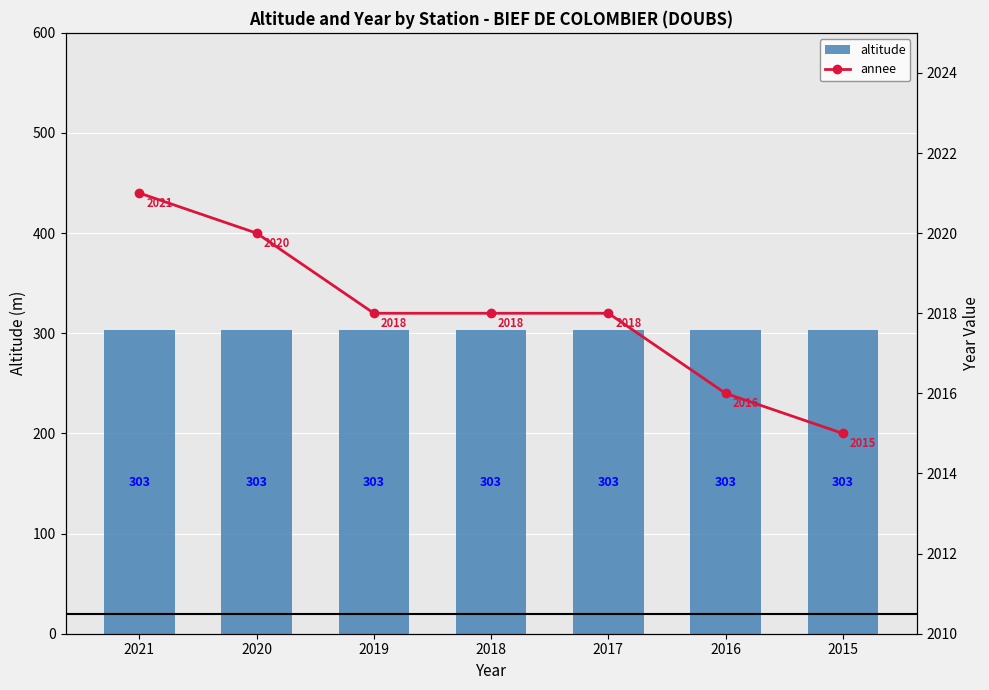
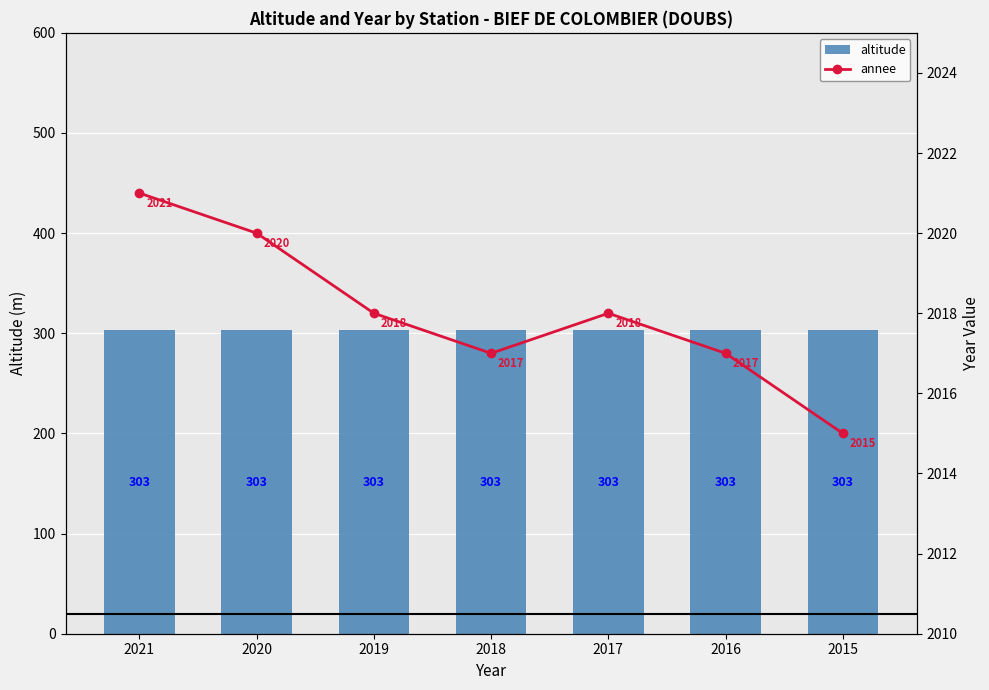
annee, 2018: 2018 -> 2017
annee, 2016: 2016 -> 2017
